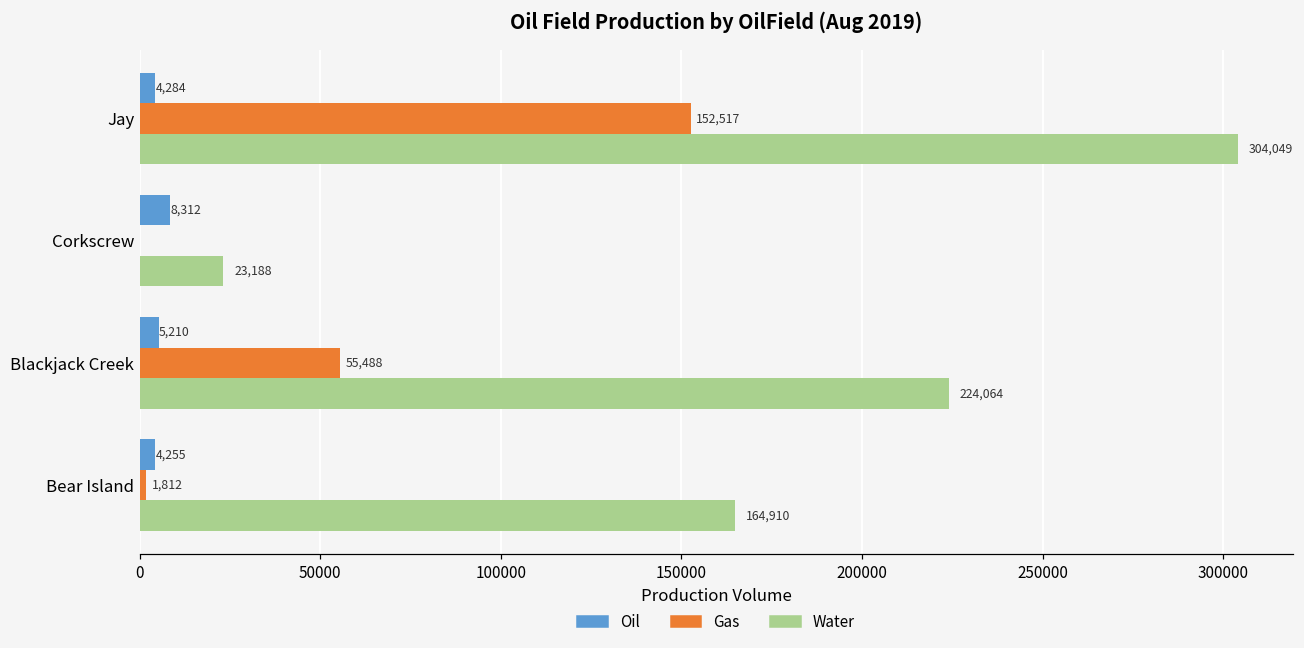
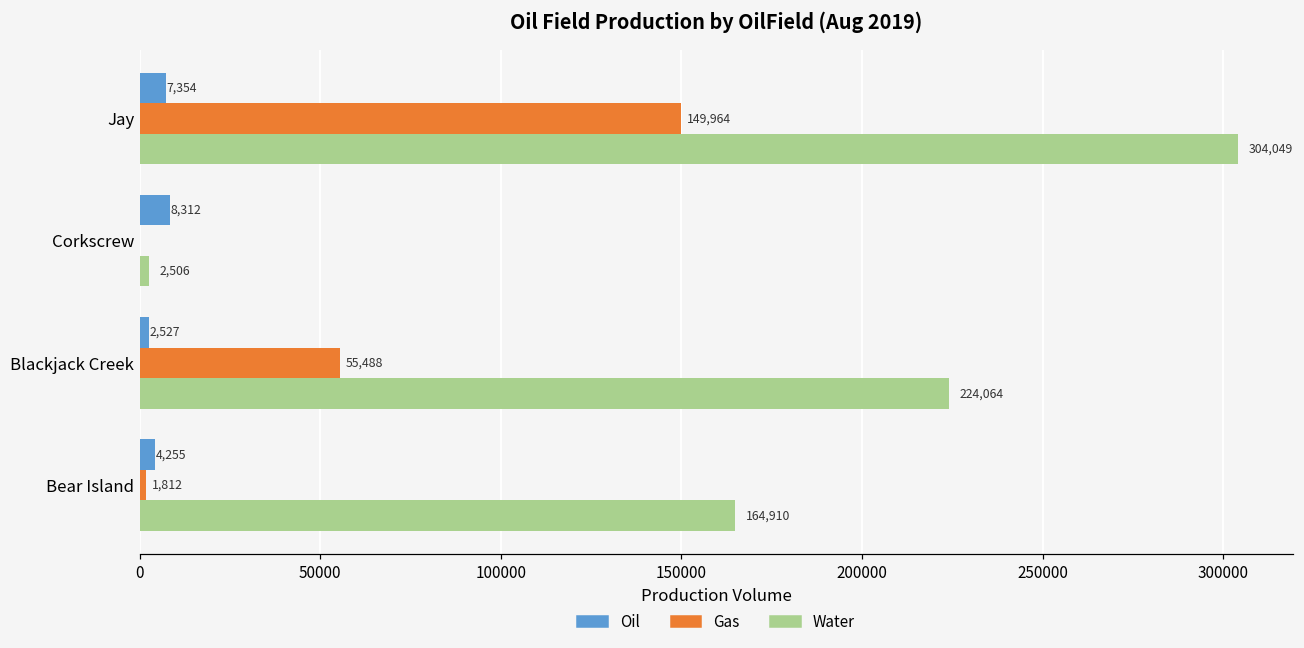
Oil, Jay: 4,284 -> 7,354
Gas, Jay: 152,517 -> 149,964
Water, Corkscrew: 23,188 -> 2,506
Oil, Blackjack Creek: 5,210 -> 2,527
